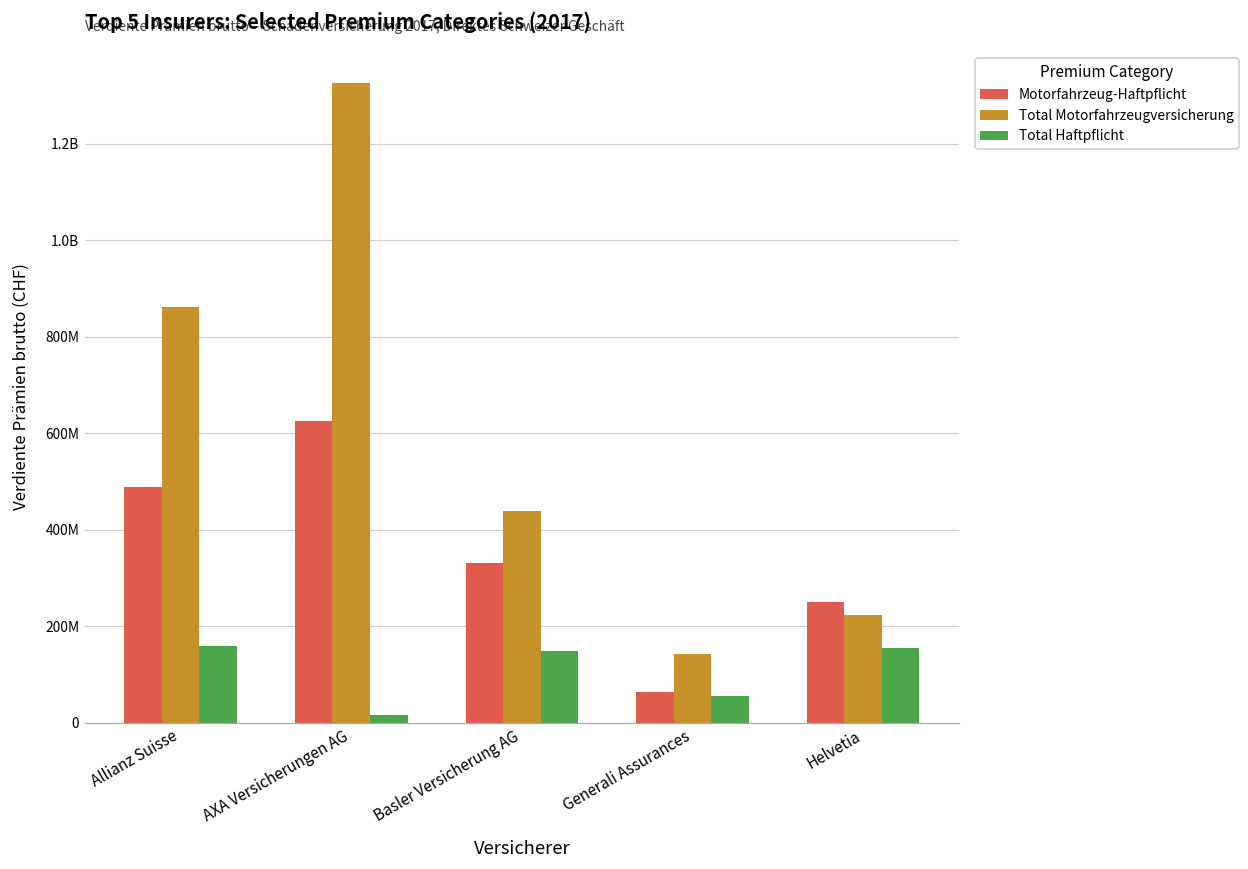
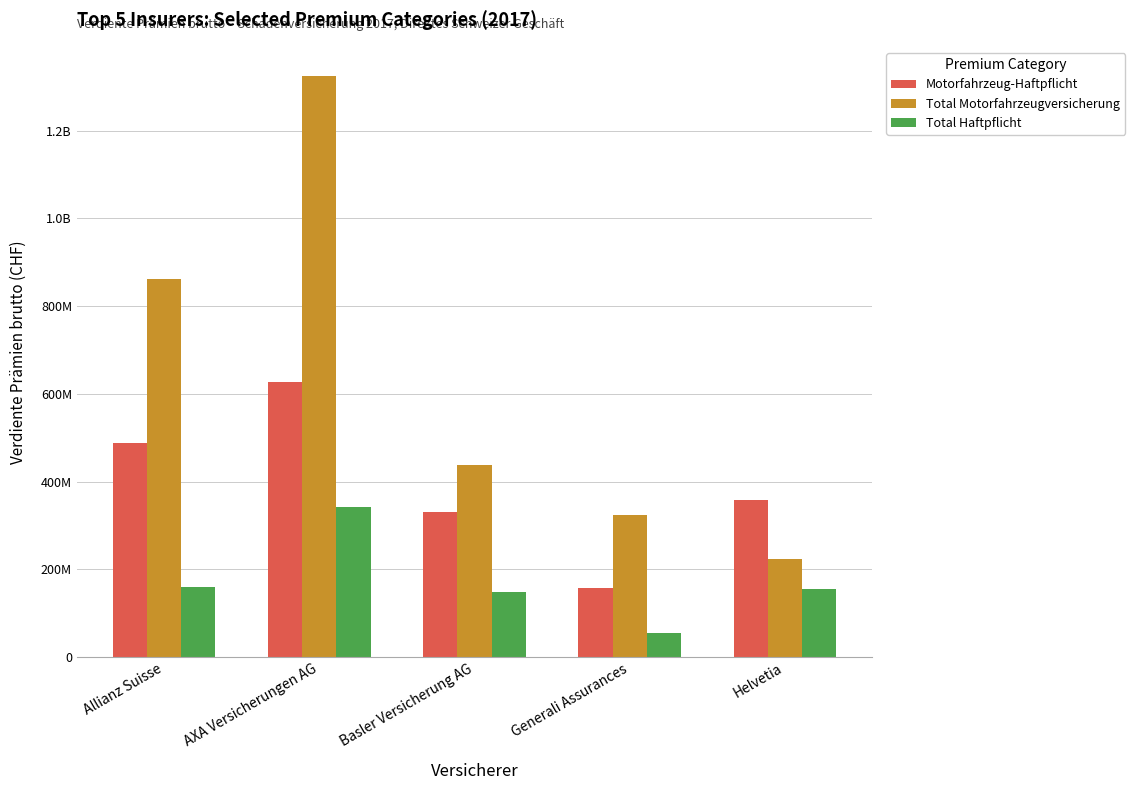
Total Haftpflicht, AXA Versicherungen AG: 20000000 -> 340000000
Motorfahrzeug-Haftpflicht, Generali Assurances: 60000000 -> 160000000
Total Motorfahrzeugversicherung, Generali Assurances: 140000000 -> 320000000
Motorfahrzeug-Haftpflicht, Helvetia: 250000000 -> 360000000
